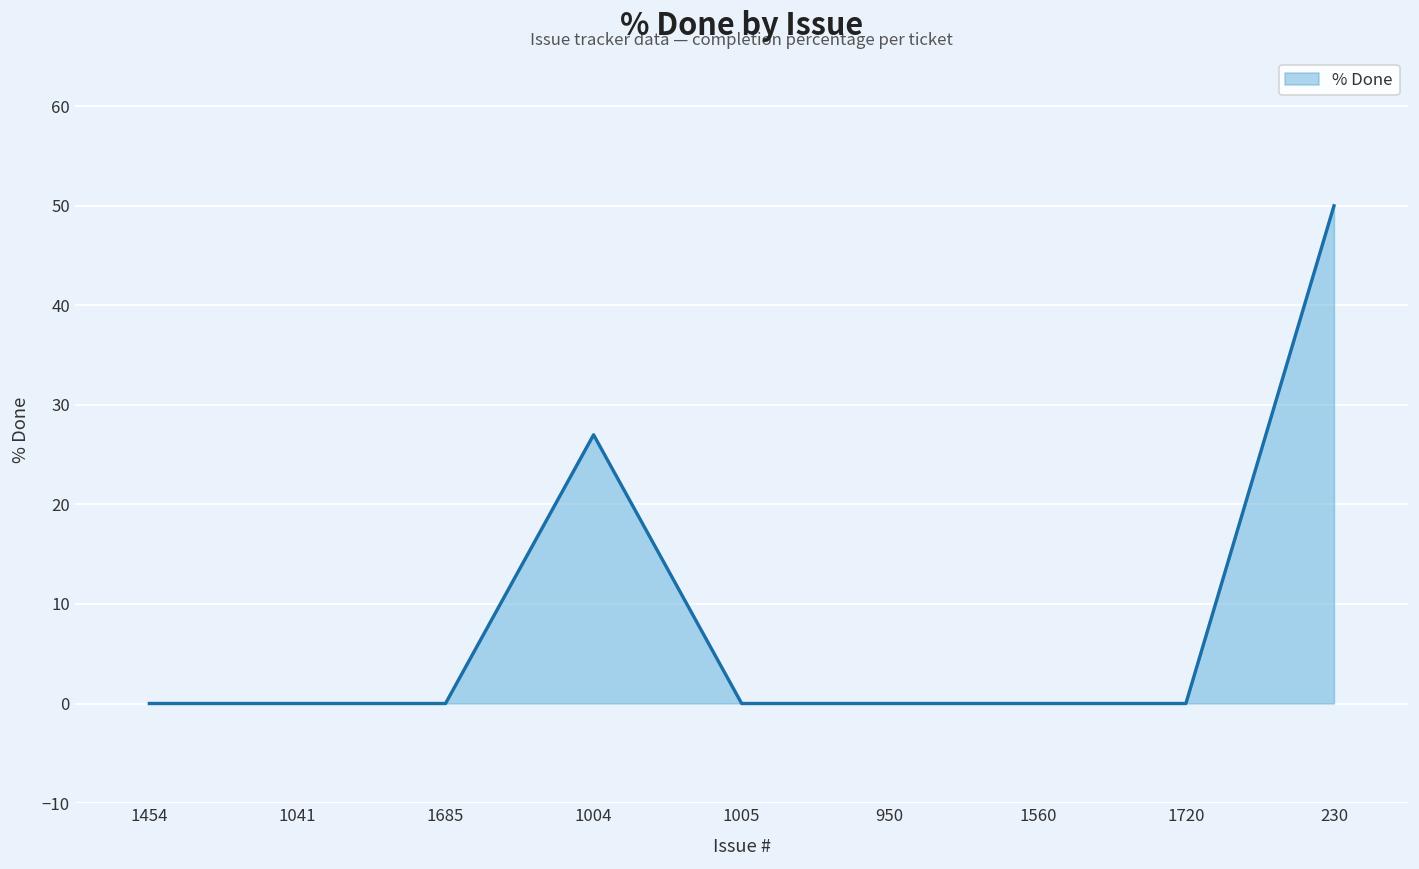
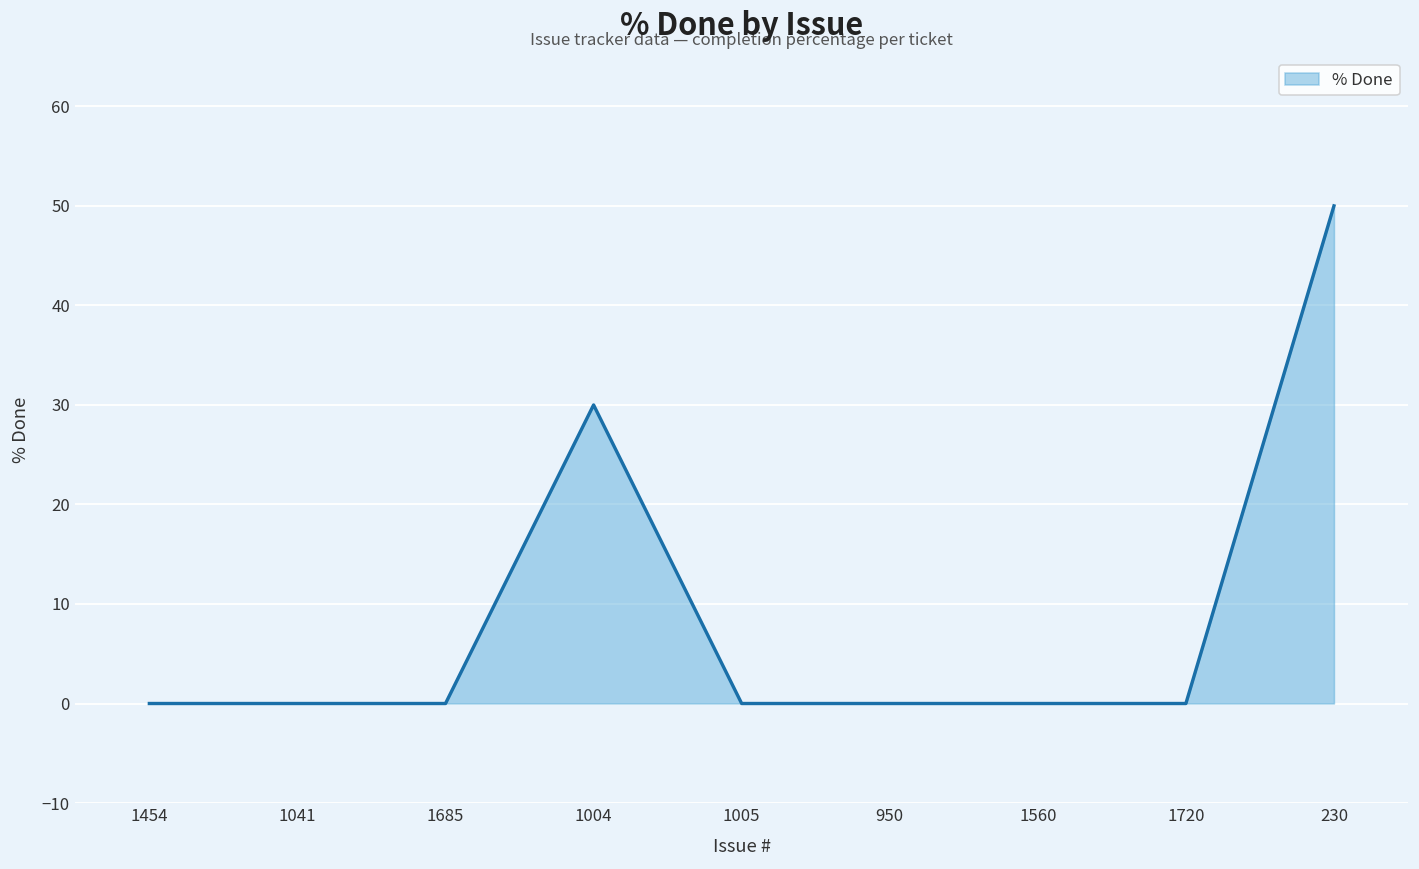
1004: 27 -> 30
